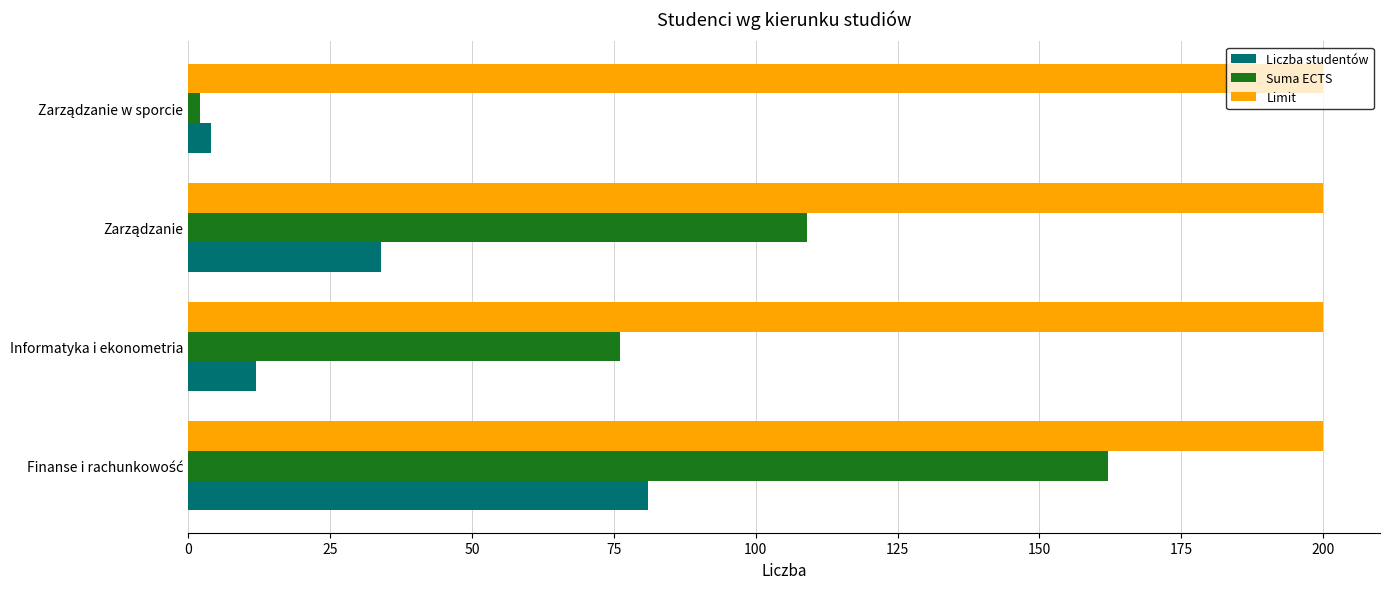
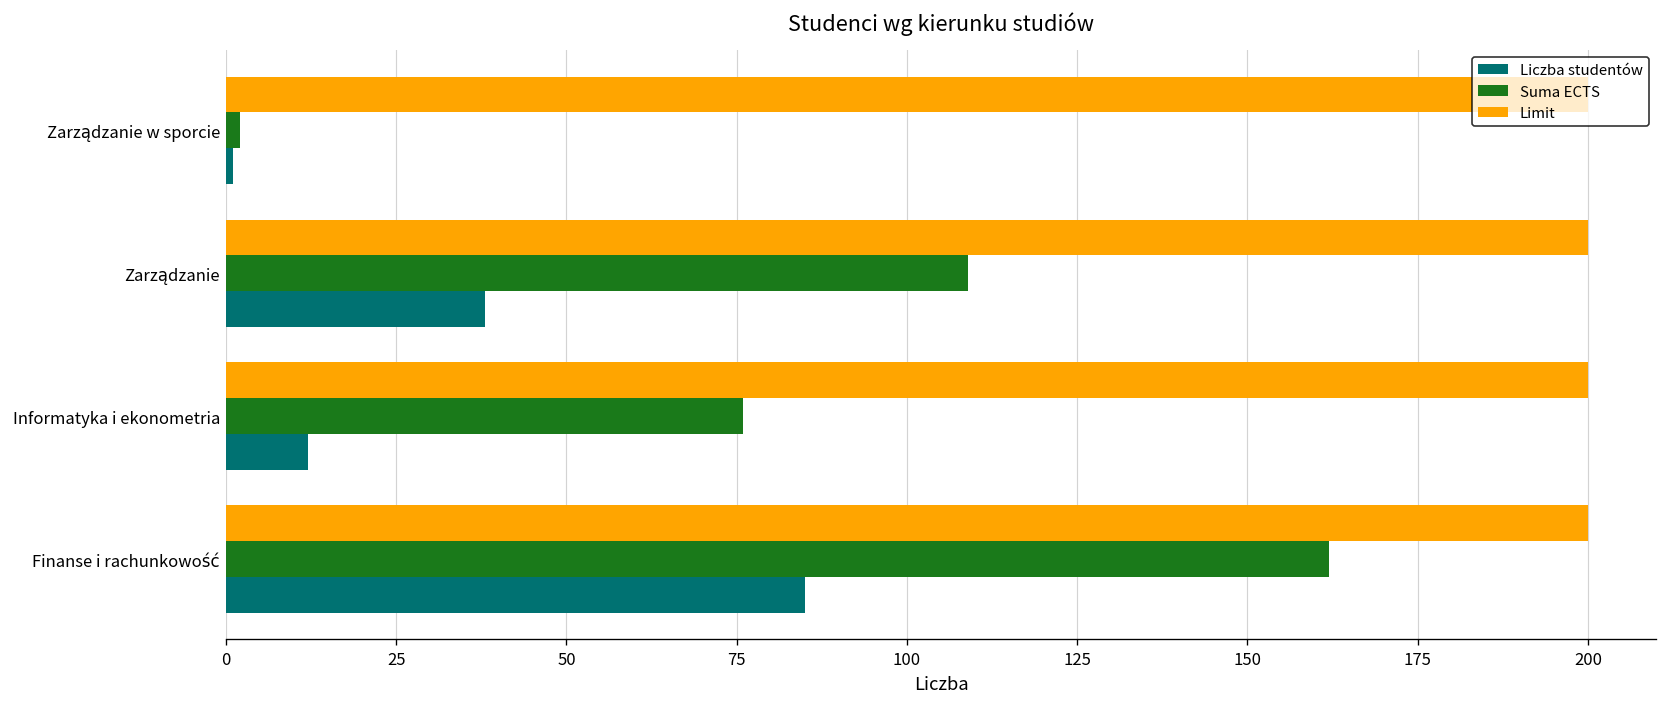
Liczba studentów, Zarządzanie w sporcie: 4 -> 1
Liczba studentów, Zarządzanie: 34 -> 38
Liczba studentów, Finanse i rachunkowość: 81 -> 85
